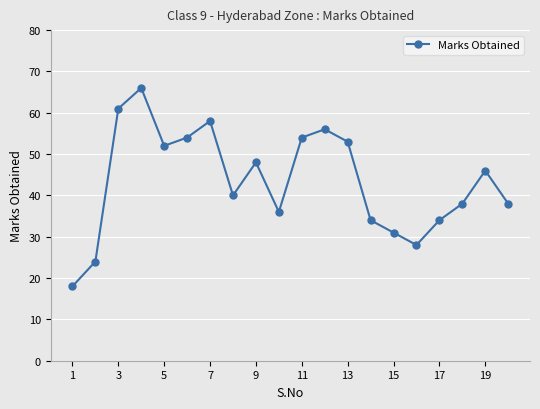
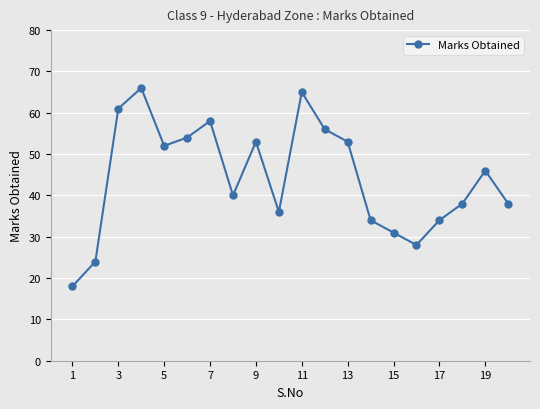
9: 48 -> 53
11: 54 -> 65
